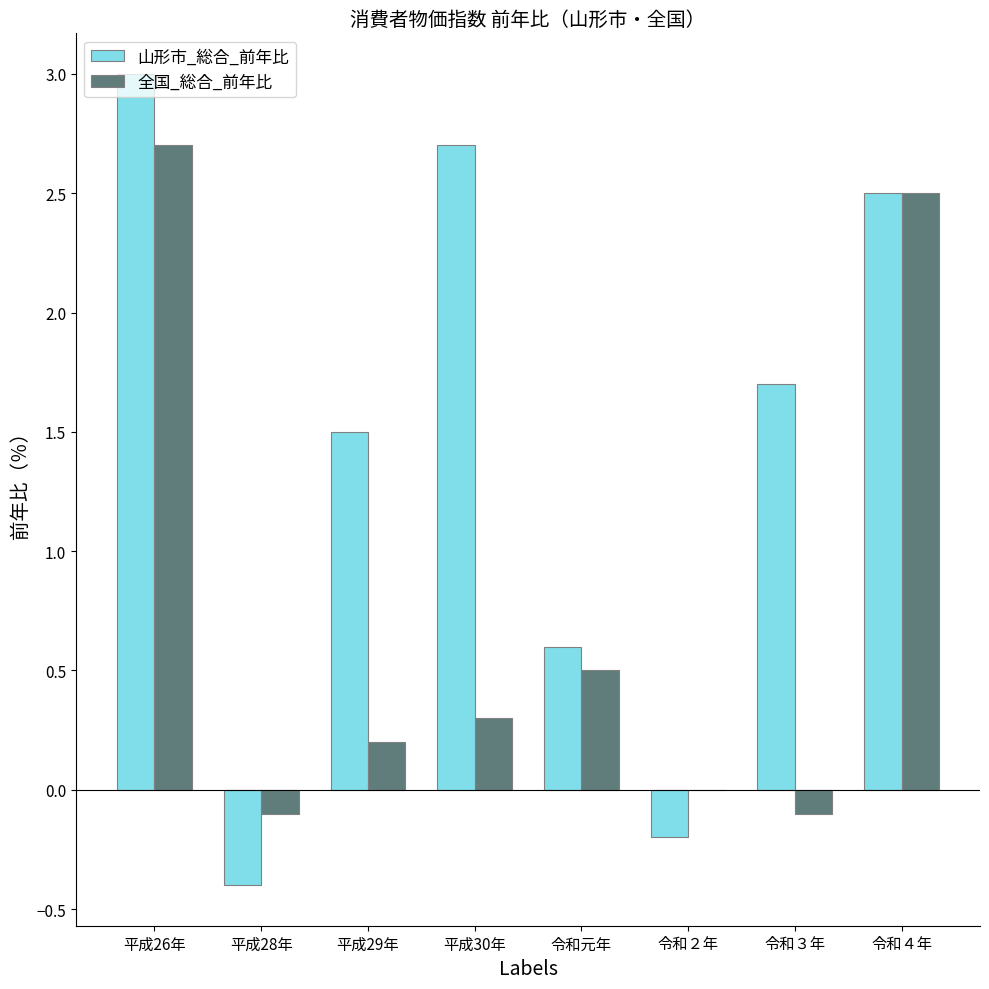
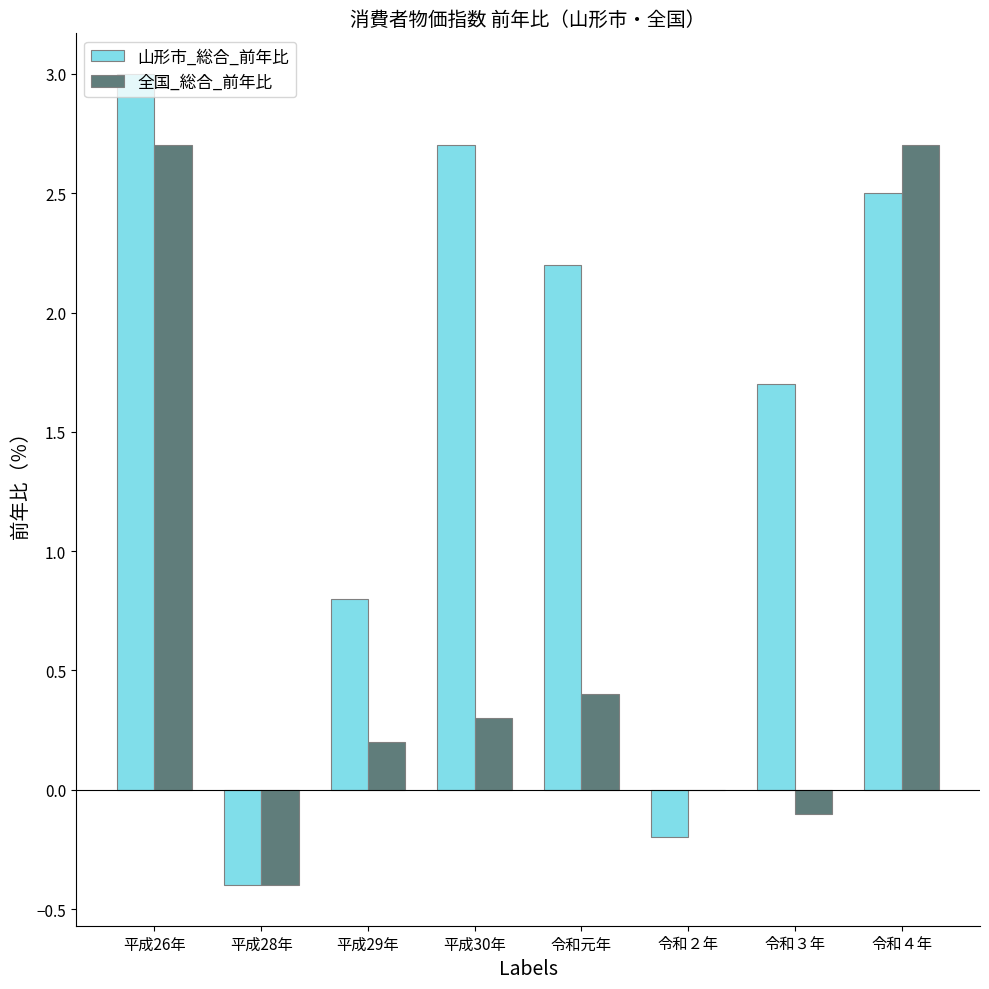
全国_総合_前年比, 平成28年: -0.1 -> -0.4
山形市_総合_前年比, 平成29年: 1.5 -> 0.8
山形市_総合_前年比, 令和元年: 0.6 -> 2.2
全国_総合_前年比, 令和元年: 0.5 -> 0.4
全国_総合_前年比, 令和４年: 2.5 -> 2.7
